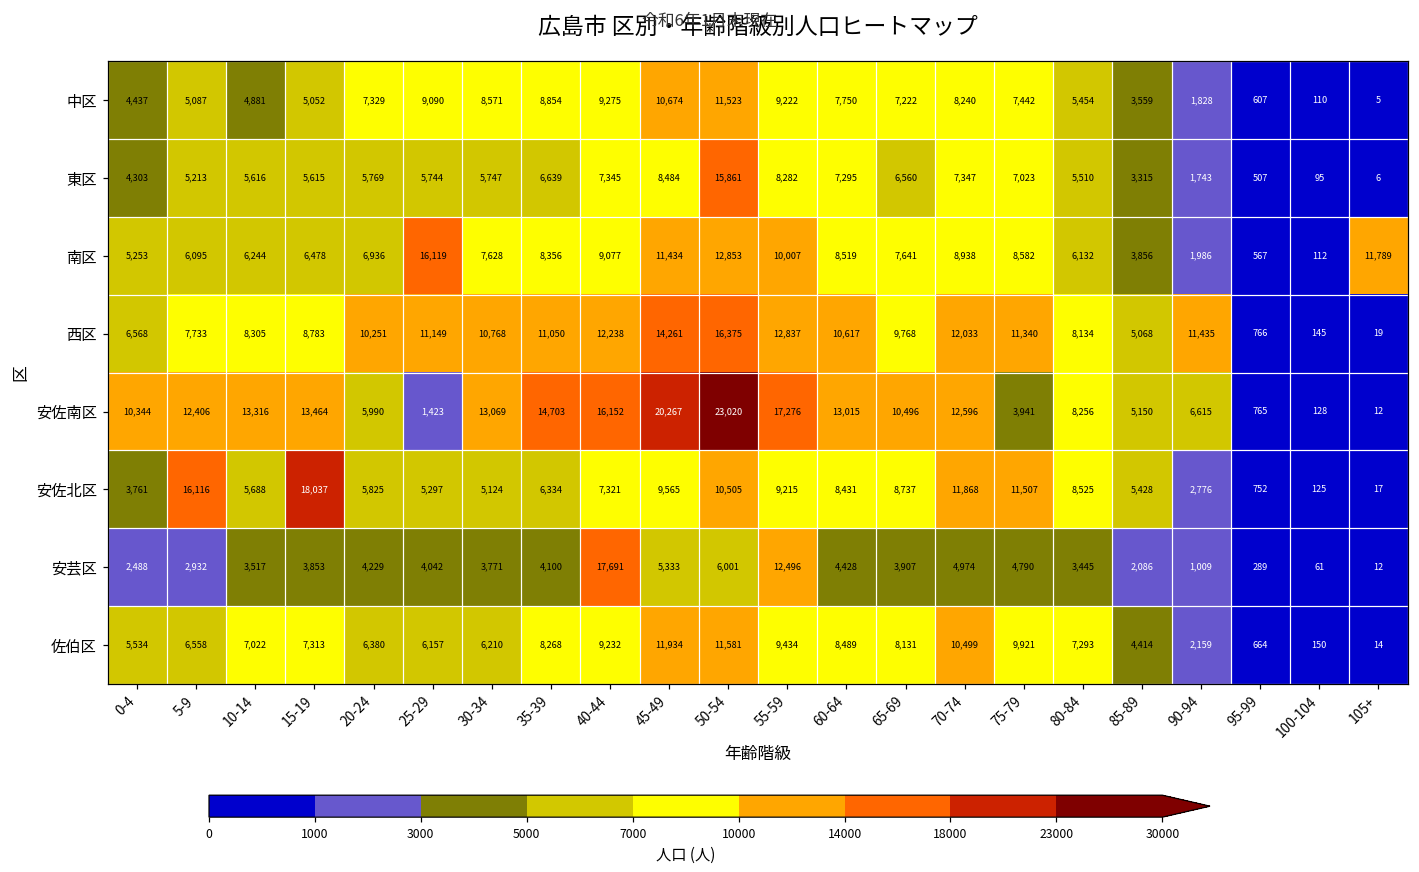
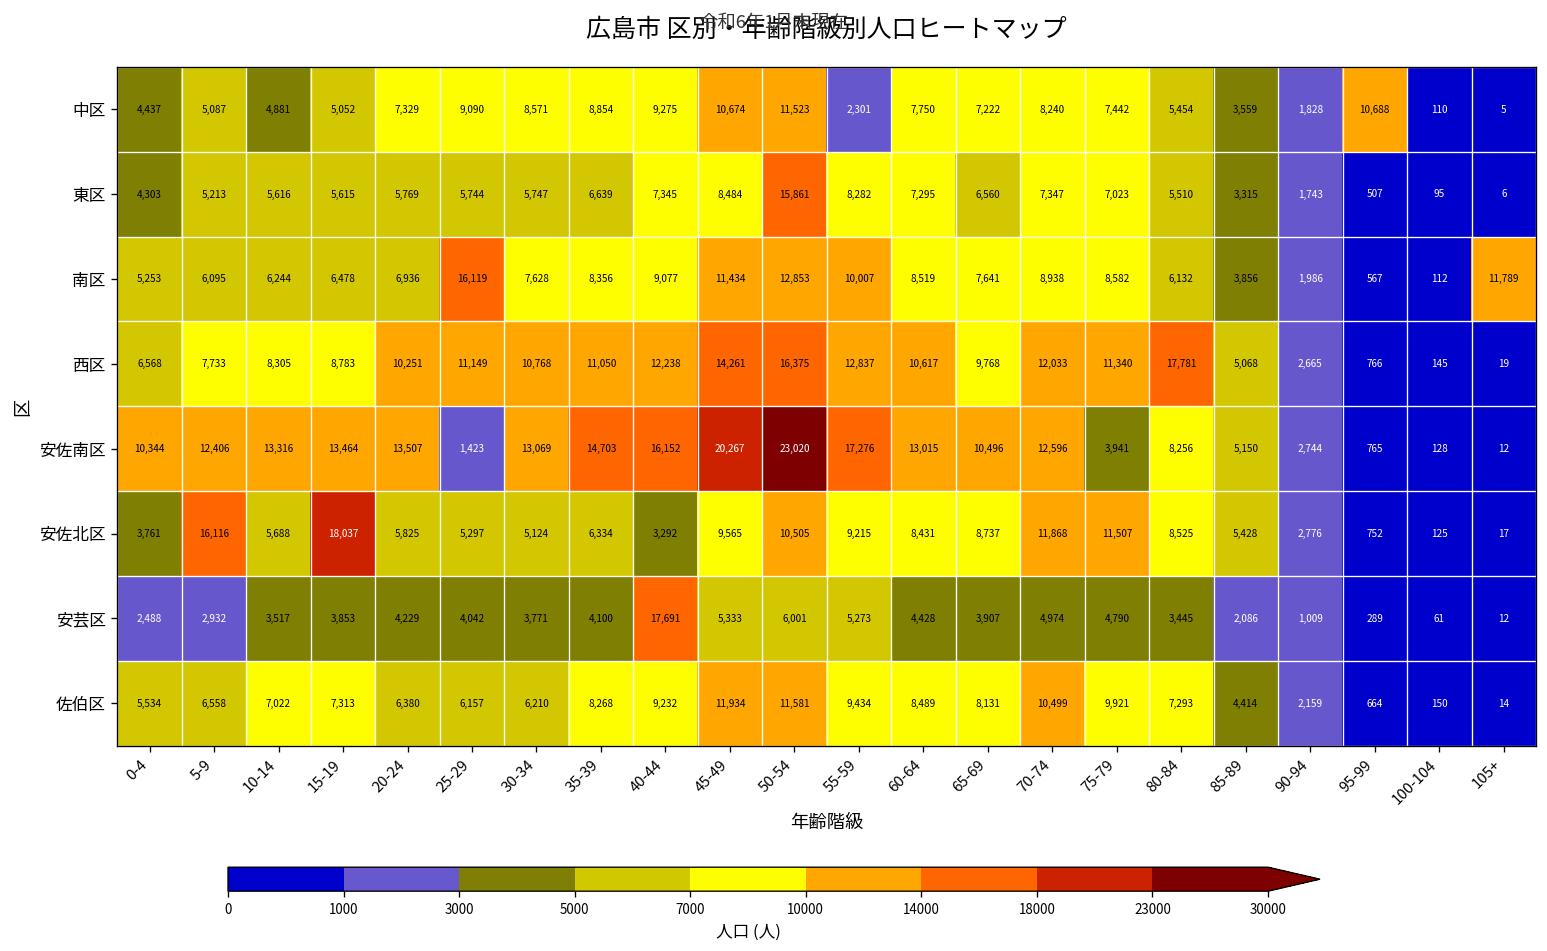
広島市 区別・年齢階級別人口ヒートマップ, 中区, 55-59: 9,222 -> 2,301
広島市 区別・年齢階級別人口ヒートマップ, 中区, 95-99: 607 -> 10,688
広島市 区別・年齢階級別人口ヒートマップ, 西区, 80-84: 8,134 -> 17,781
広島市 区別・年齢階級別人口ヒートマップ, 西区, 90-94: 11,435 -> 2,665
広島市 区別・年齢階級別人口ヒートマップ, 安佐南区, 20-24: 5,990 -> 13,507
広島市 区別・年齢階級別人口ヒートマップ, 安佐南区, 90-94: 6,615 -> 2,744
広島市 区別・年齢階級別人口ヒートマップ, 安佐北区, 40-44: 7,321 -> 3,292
広島市 区別・年齢階級別人口ヒートマップ, 安芸区, 55-59: 12,496 -> 5,273
